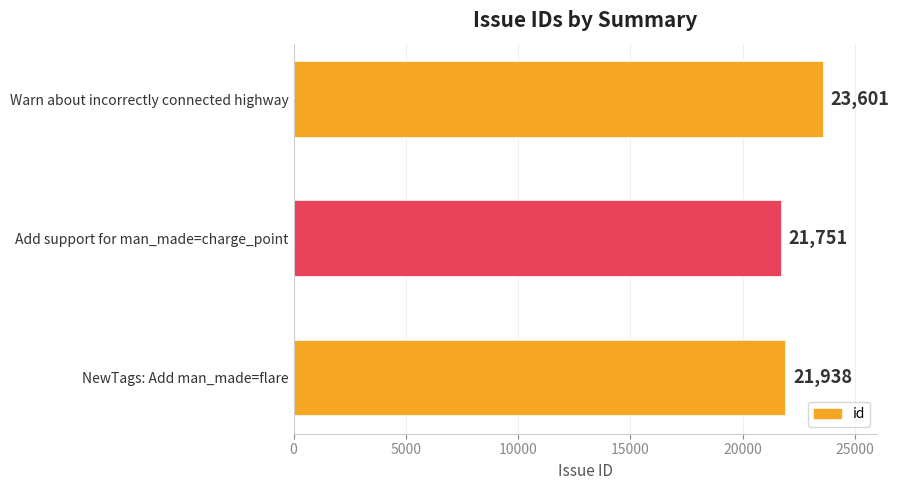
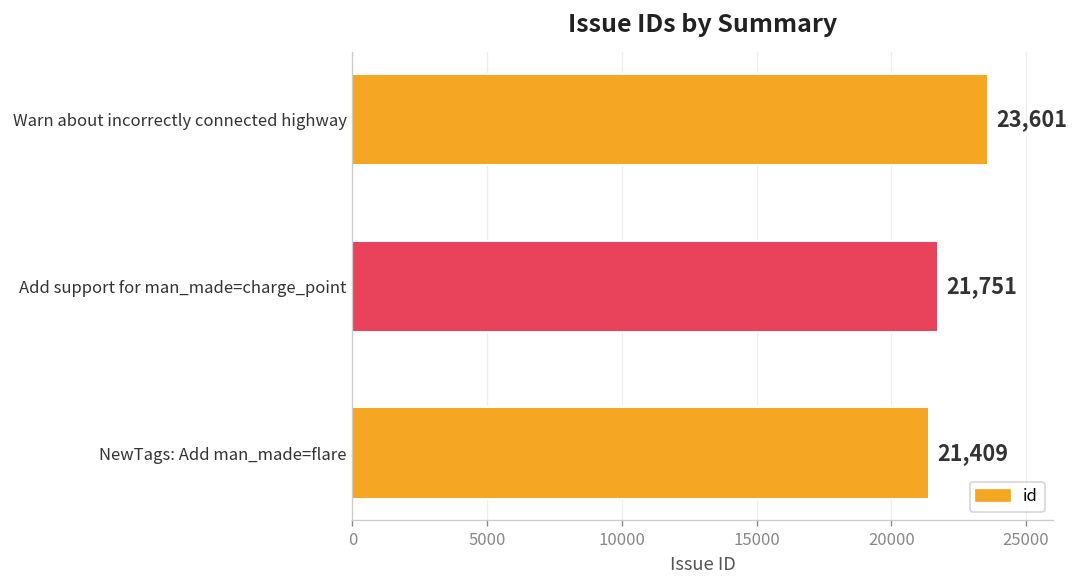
NewTags: Add man_made=flare: 21,938 -> 21,409
